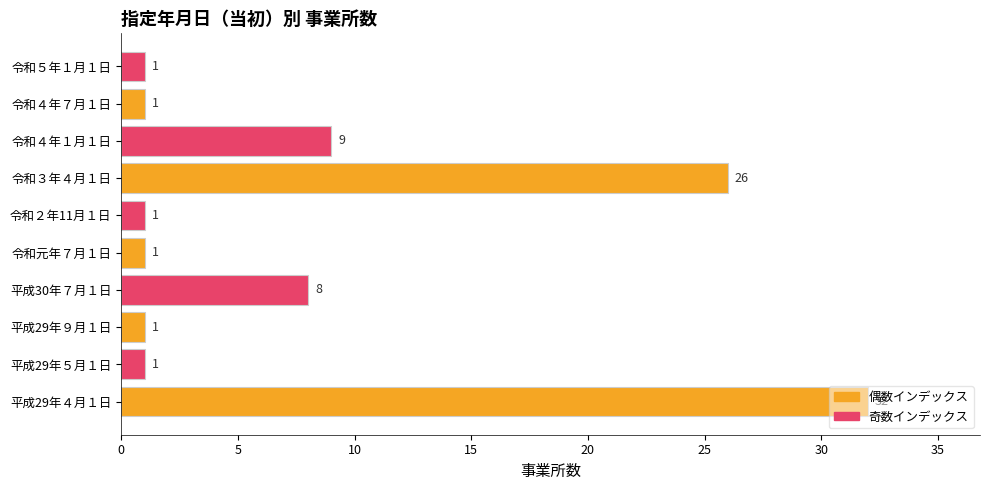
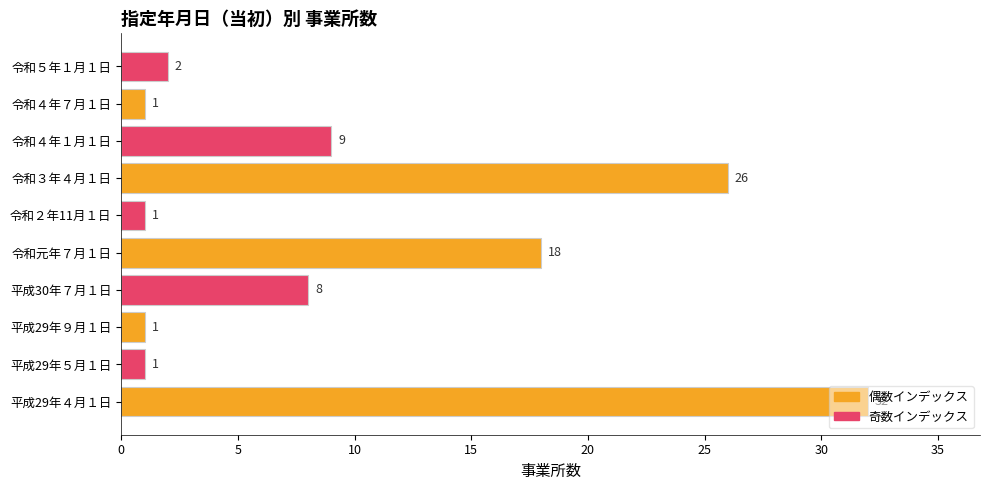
令和５年１月１日: 1 -> 2
令和元年７月１日: 1 -> 18
